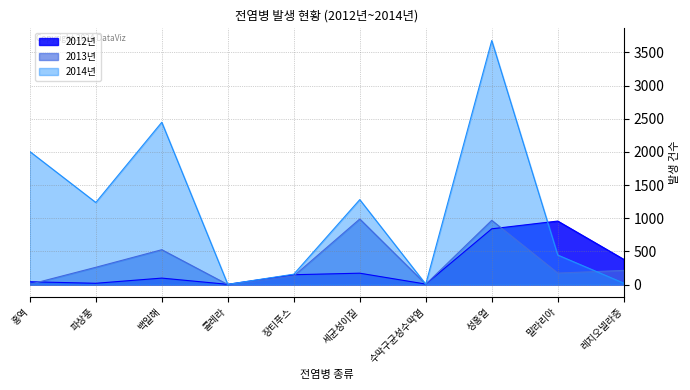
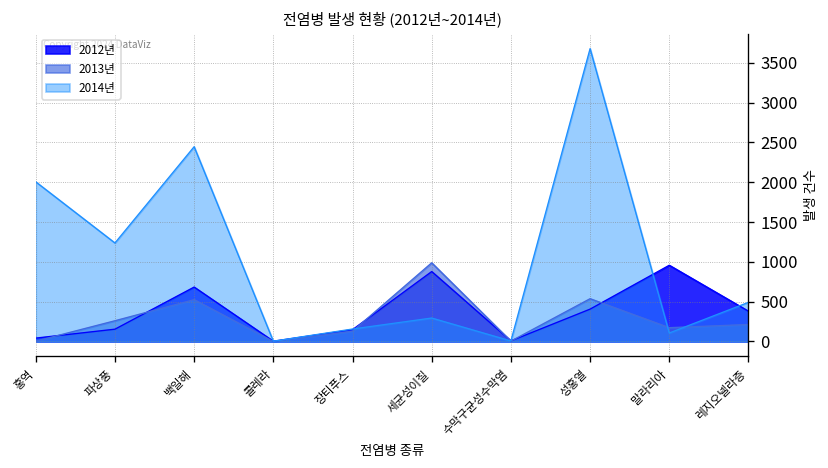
2012년, 파상풍: 0 -> 200
2012년, 백일해: 100 -> 700
2012년, 세균성이질: 200 -> 900
2014년, 세균성이질: 1300 -> 300
2012년, 성홍열: 800 -> 400
2013년, 성홍열: 1000 -> 500
2014년, 말라리아: 400 -> 100
2014년, 레지오넬라증: 0 -> 500
